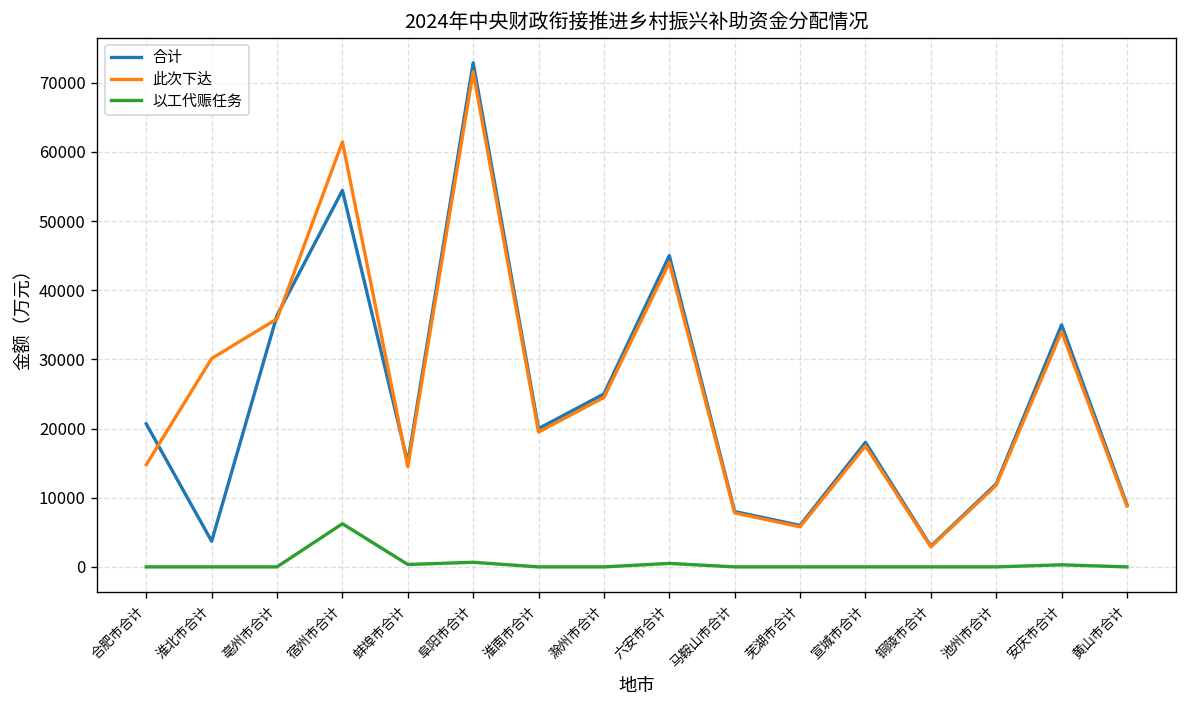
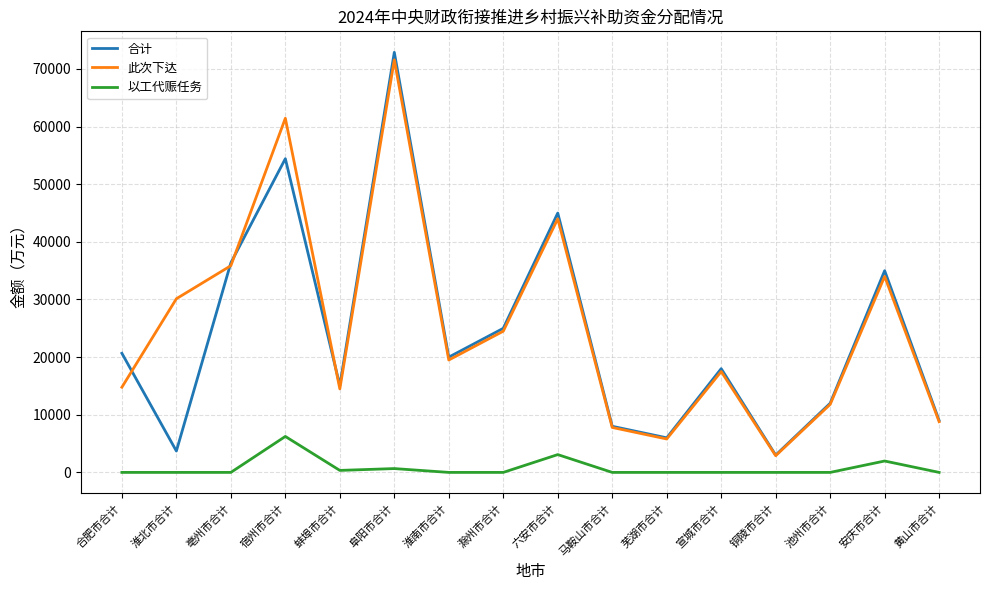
以工代赈任务, 六安市合计: 1000 -> 3000
以工代赈任务, 安庆市合计: 0 -> 2000
